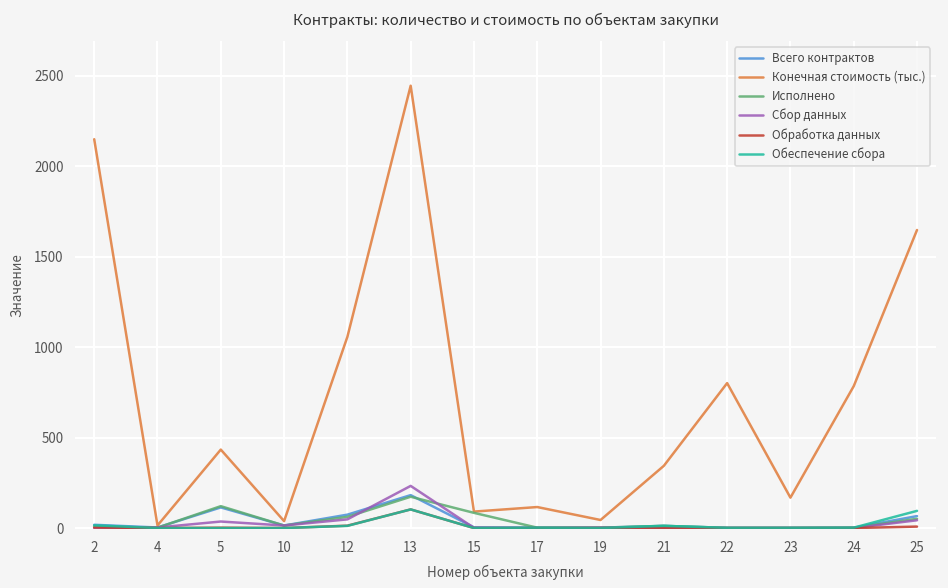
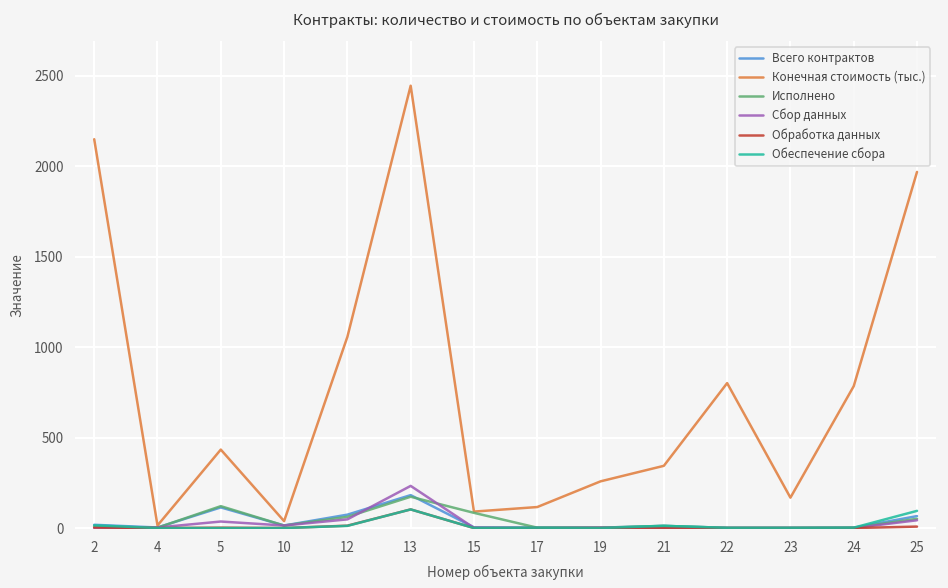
Конечная стоимость (тыс.), 19: 40 -> 260
Конечная стоимость (тыс.), 25: 1650 -> 1970
